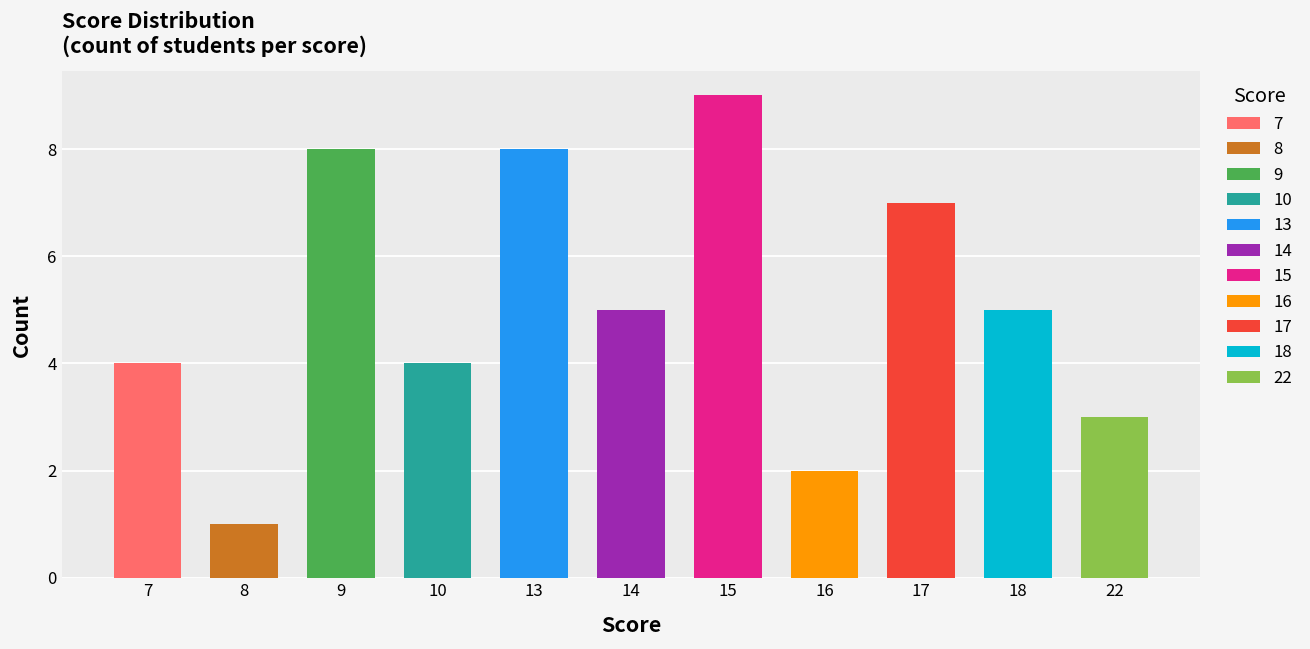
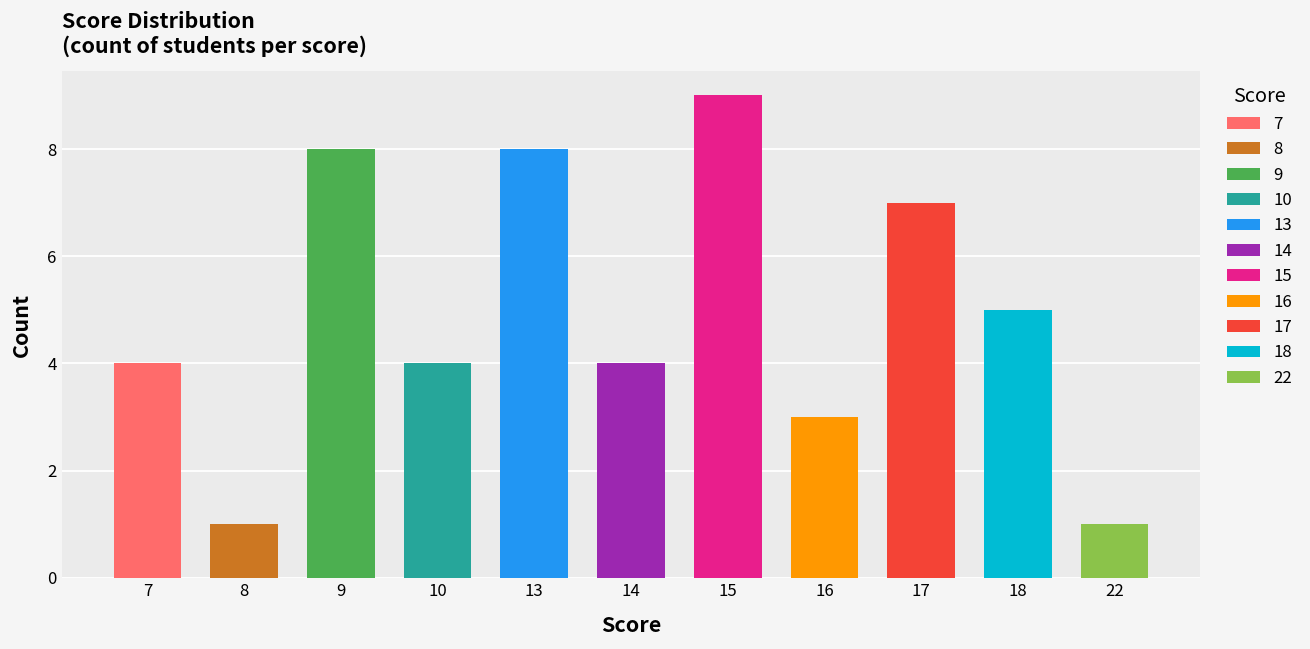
14: 5 -> 4
16: 2 -> 3
22: 3 -> 1
